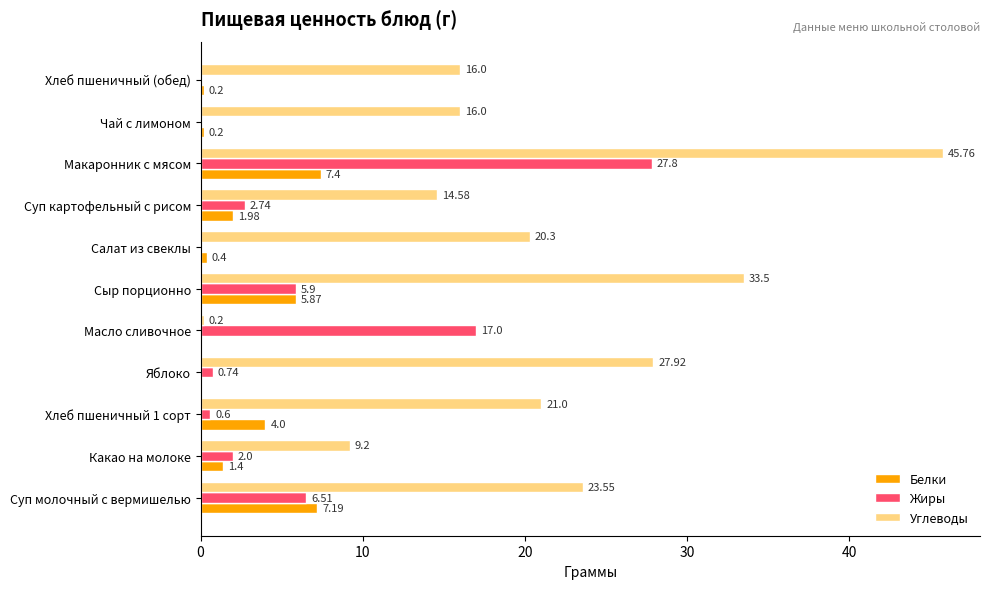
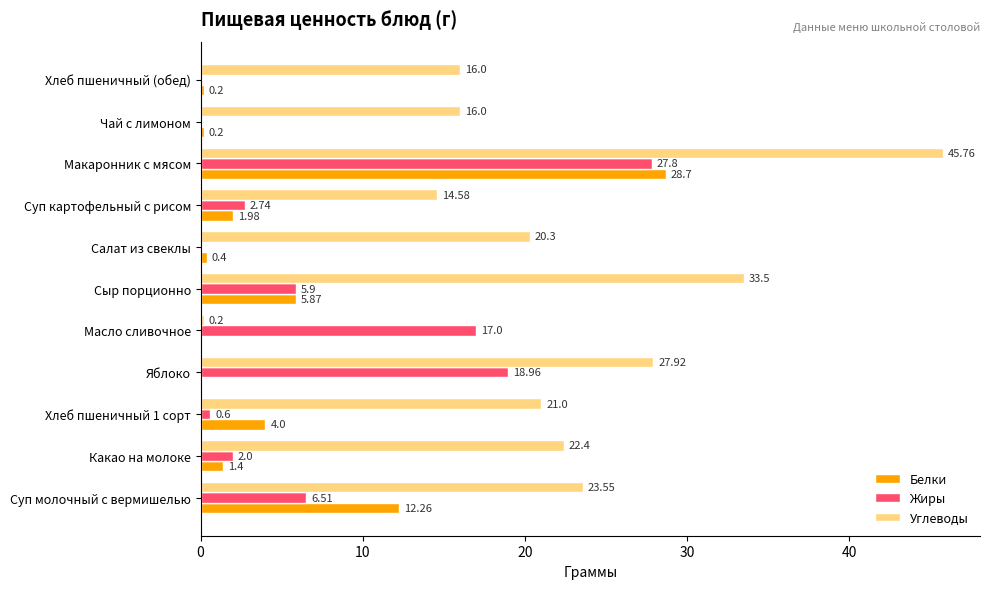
Белки, Макаронник с мясом: 7.4 -> 28.7
Жиры, Яблоко: 0.74 -> 18.96
Углеводы, Какао на молоке: 9.2 -> 22.4
Белки, Суп молочный с вермишелью: 7.19 -> 12.26
